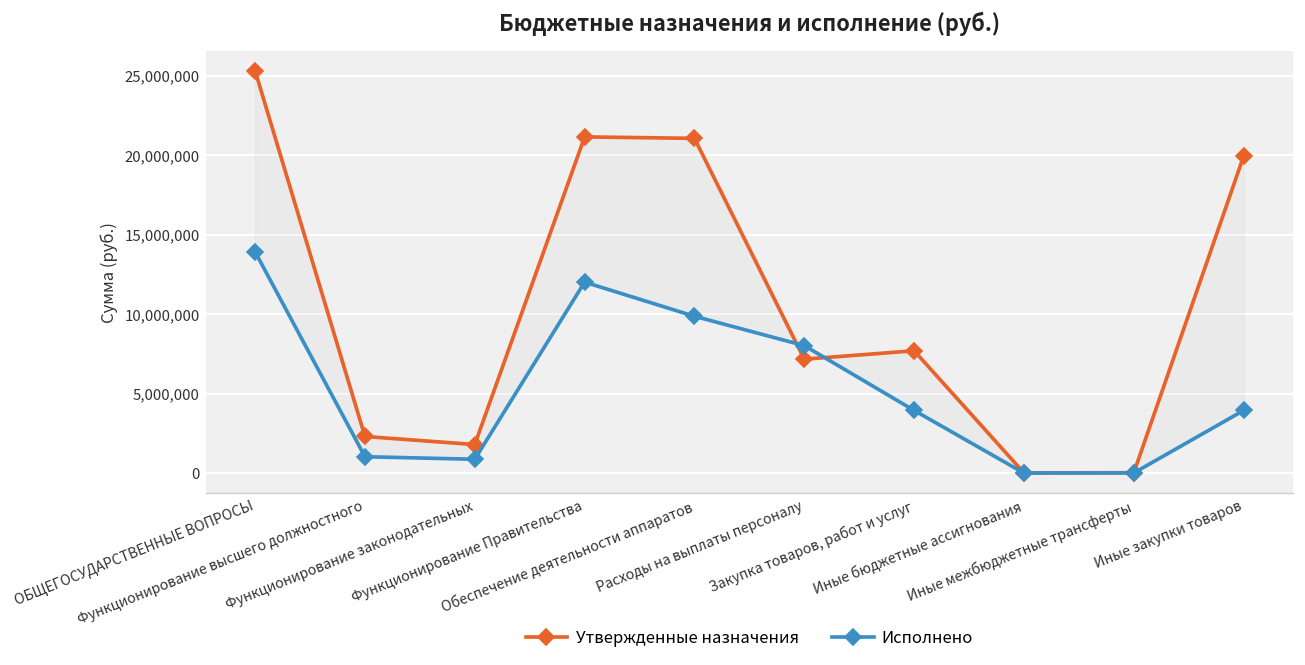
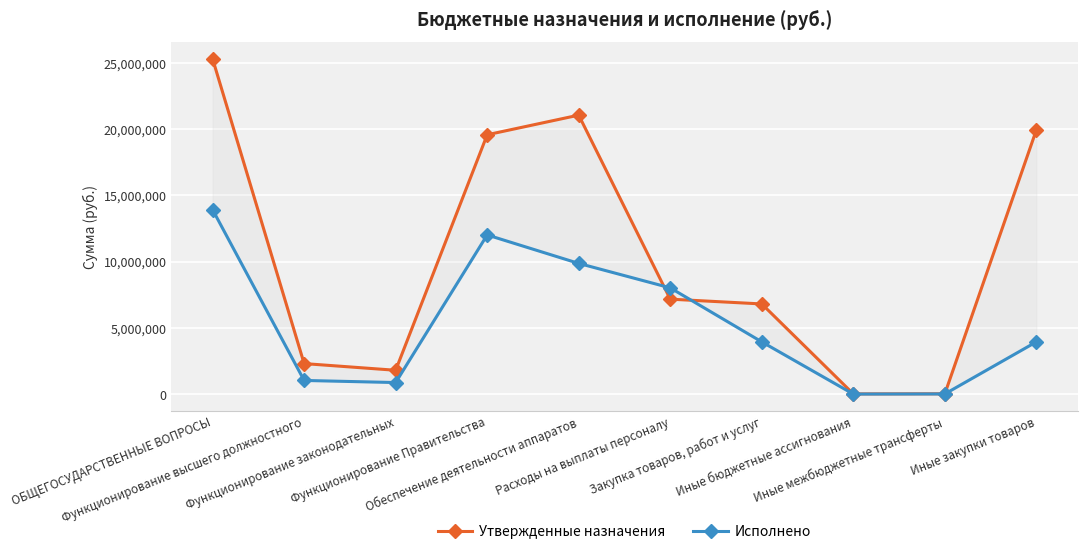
Утвержденные назначения, Функционирование Правительства: 21,100,000 -> 19,600,000
Утвержденные назначения, Закупка товаров, работ и услуг: 7,700,000 -> 6,800,000
